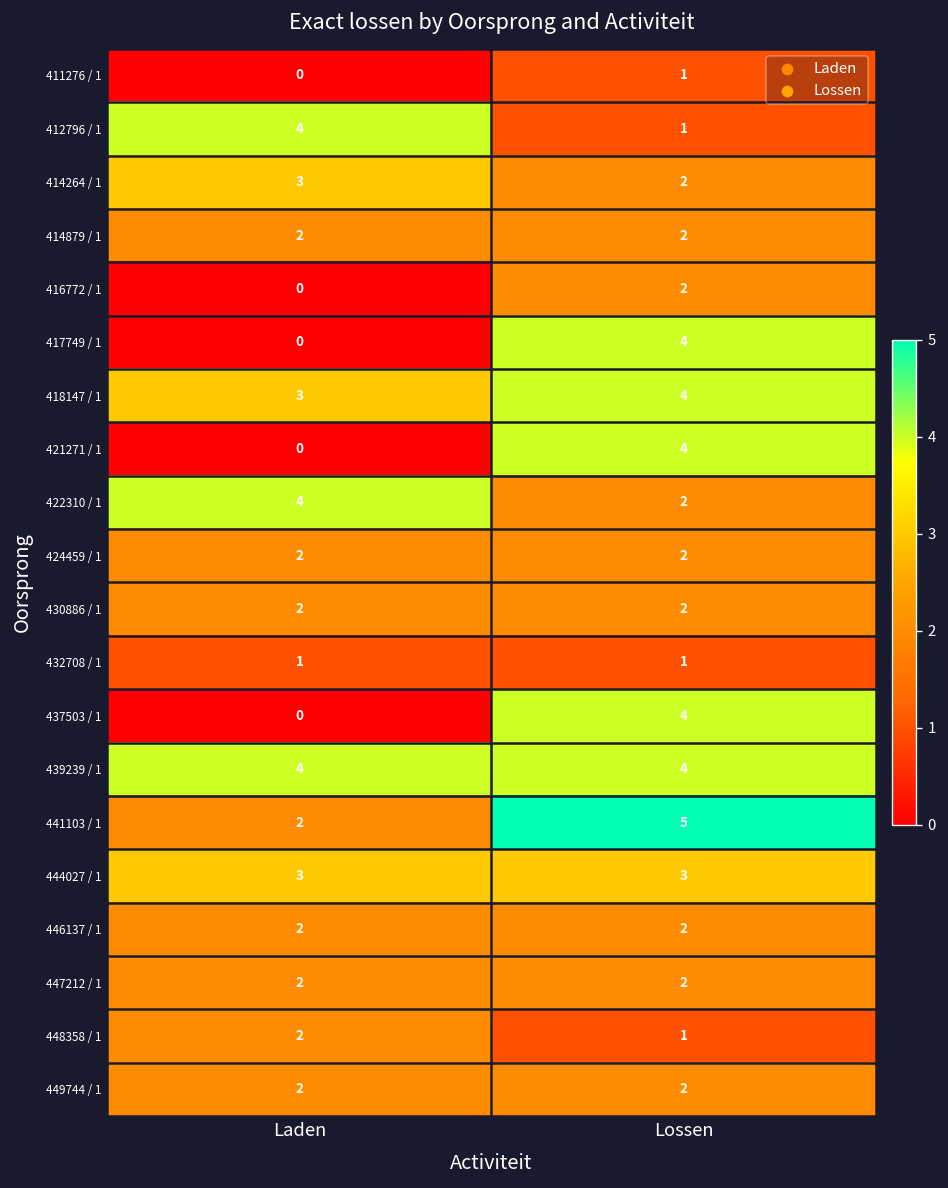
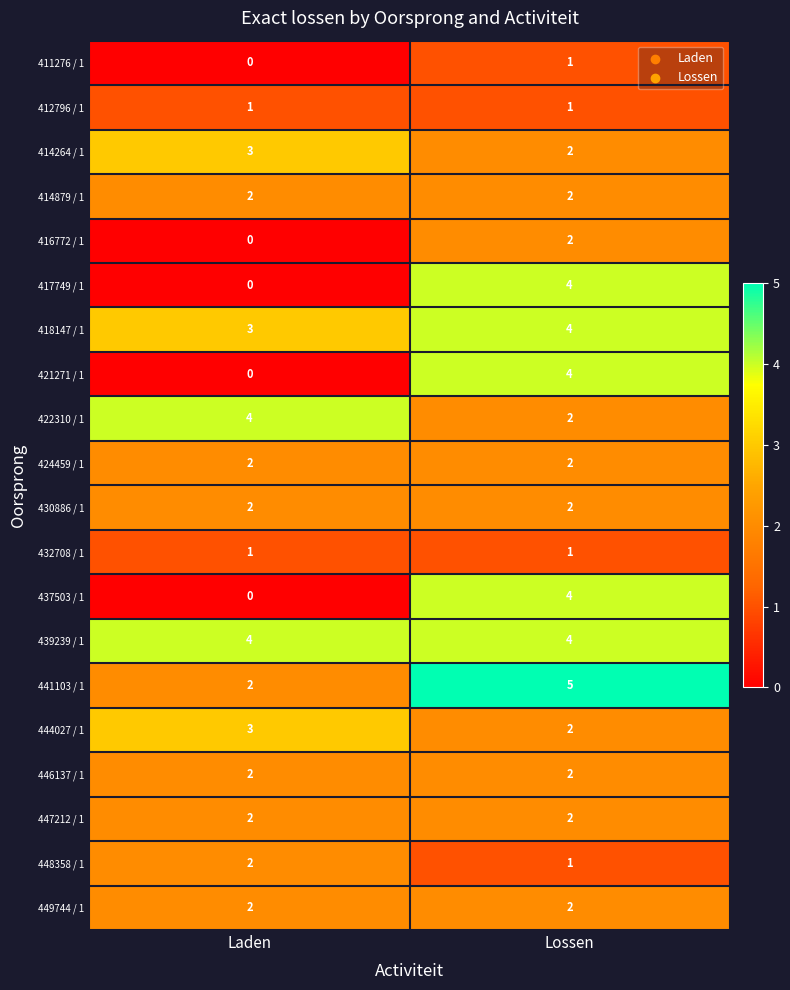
412796 / 1, Laden: 4 -> 1
444027 / 1, Lossen: 3 -> 2
